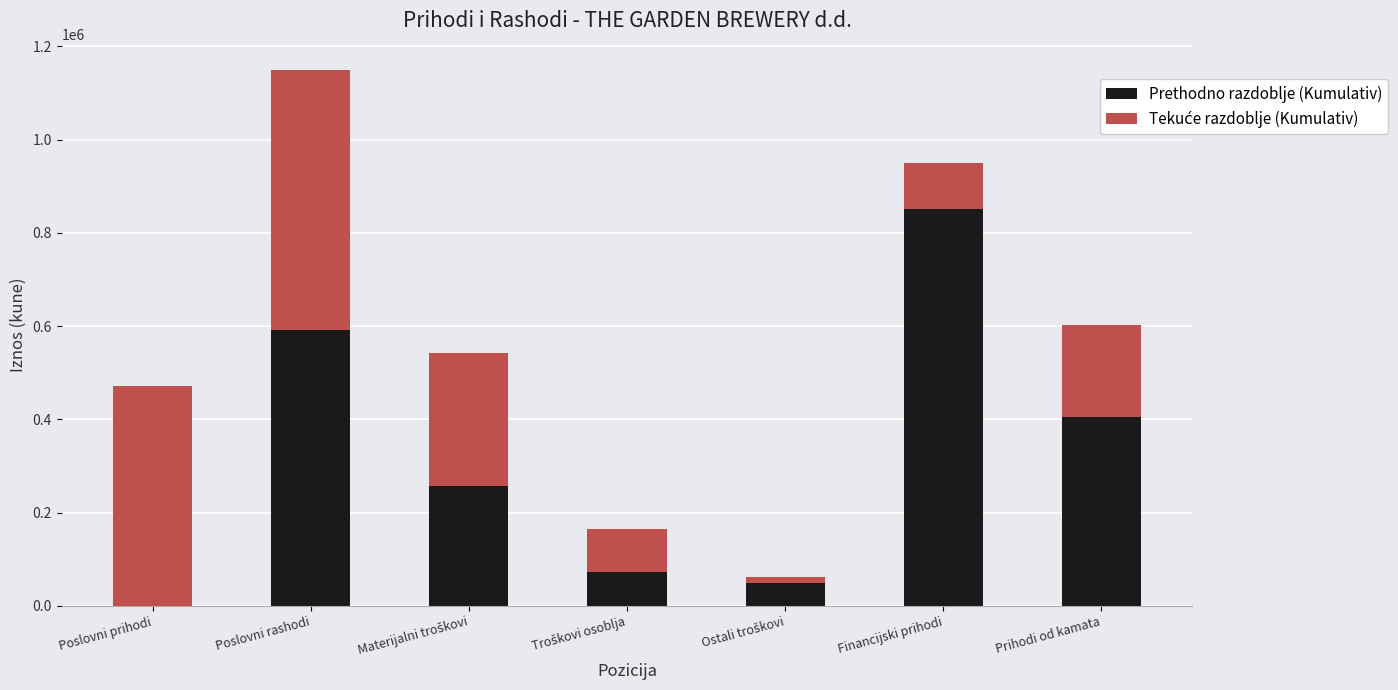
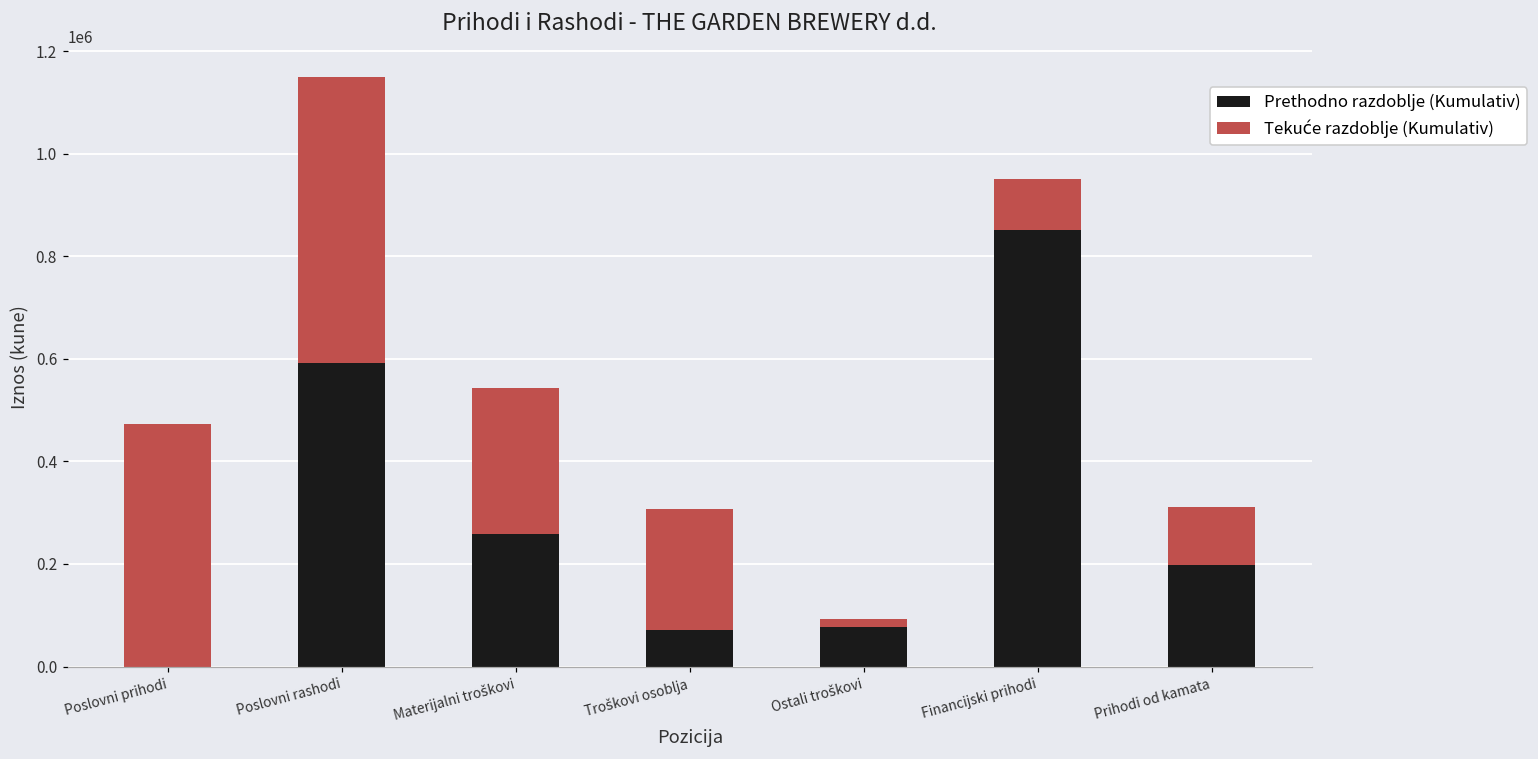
Tekuće razdoblje (Kumulativ), Troškovi osoblja: 90000 -> 240000
Prethodno razdoblje (Kumulativ), Ostali troškovi: 50000 -> 80000
Prethodno razdoblje (Kumulativ), Prihodi od kamata: 410000 -> 200000
Tekuće razdoblje (Kumulativ), Prihodi od kamata: 200000 -> 110000
